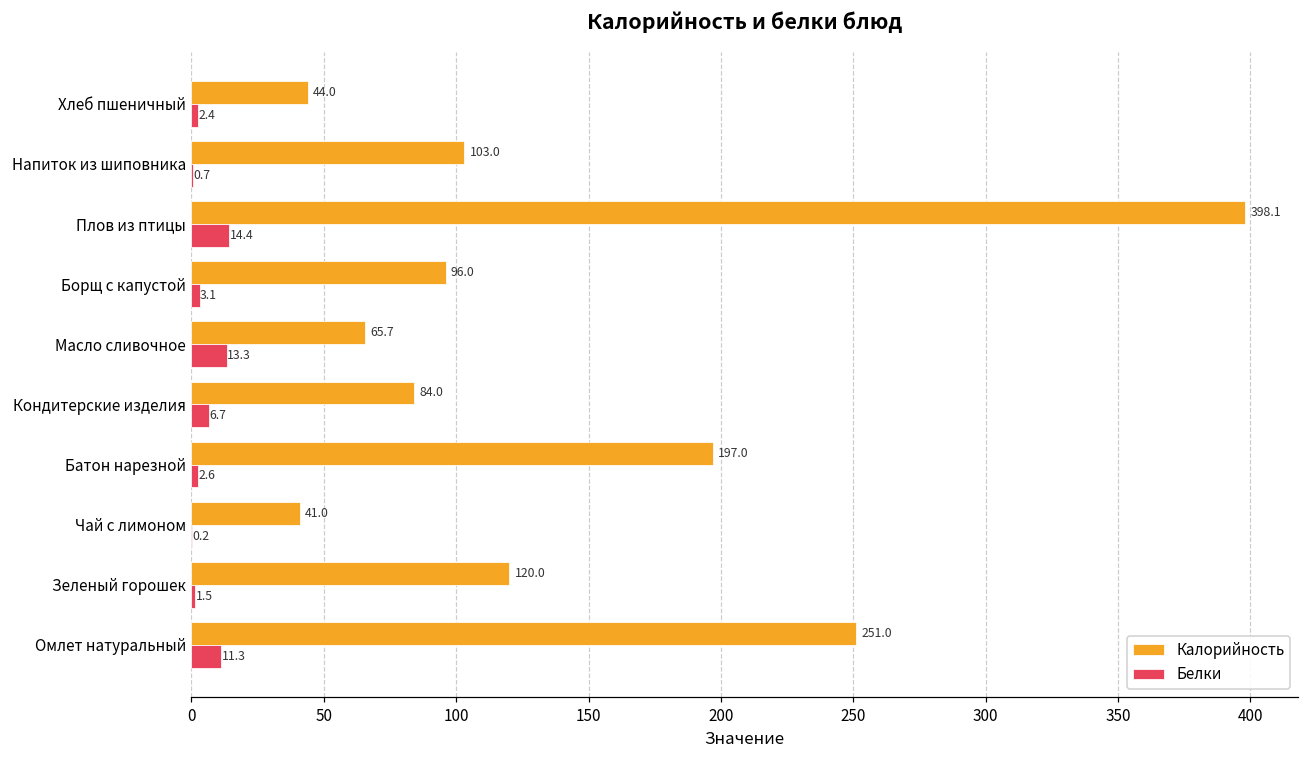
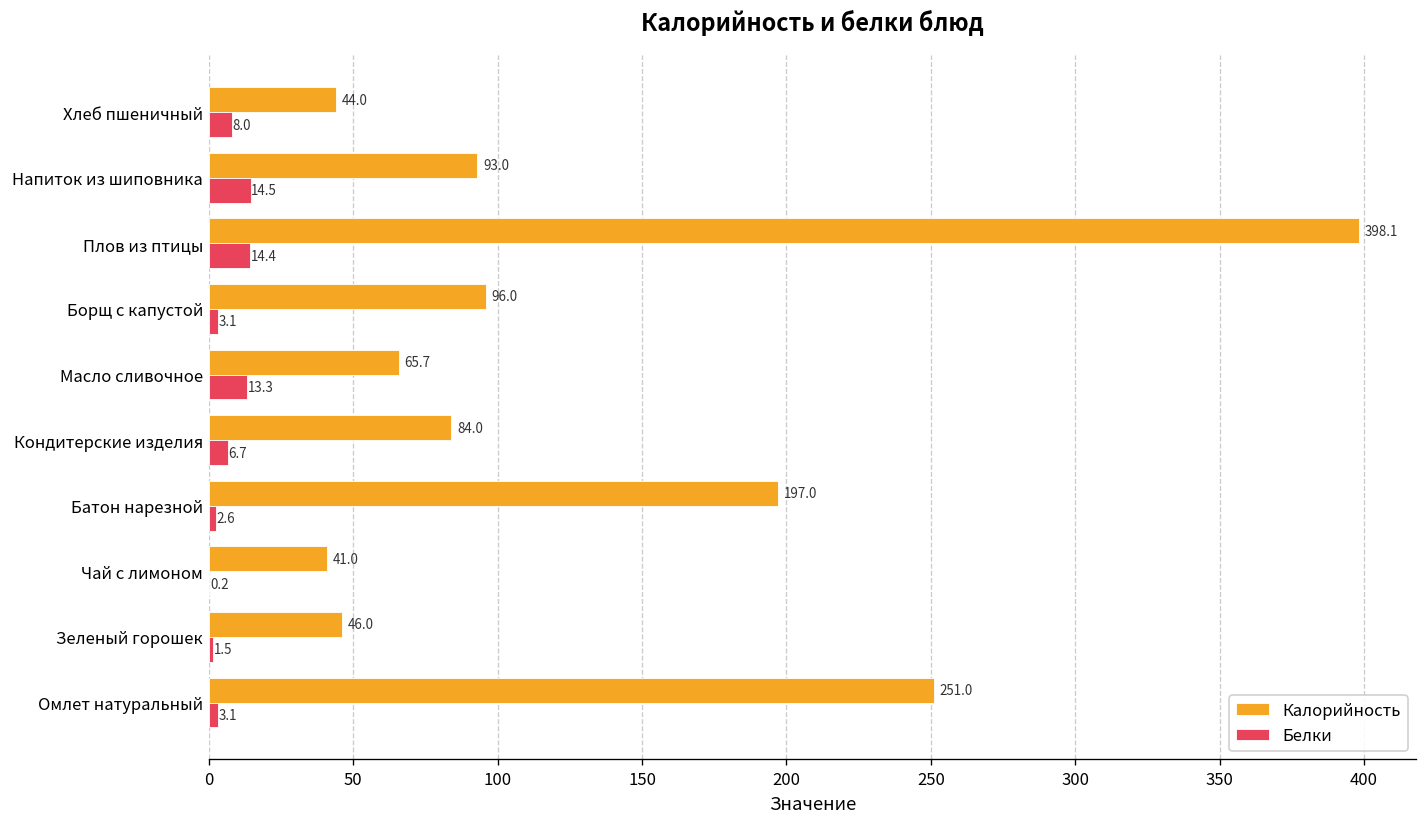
Белки, Хлеб пшеничный: 2.4 -> 8.0
Калорийность, Напиток из шиповника: 103.0 -> 93.0
Белки, Напиток из шиповника: 0.7 -> 14.5
Калорийность, Зеленый горошек: 120.0 -> 46.0
Белки, Омлет натуральный: 11.3 -> 3.1
